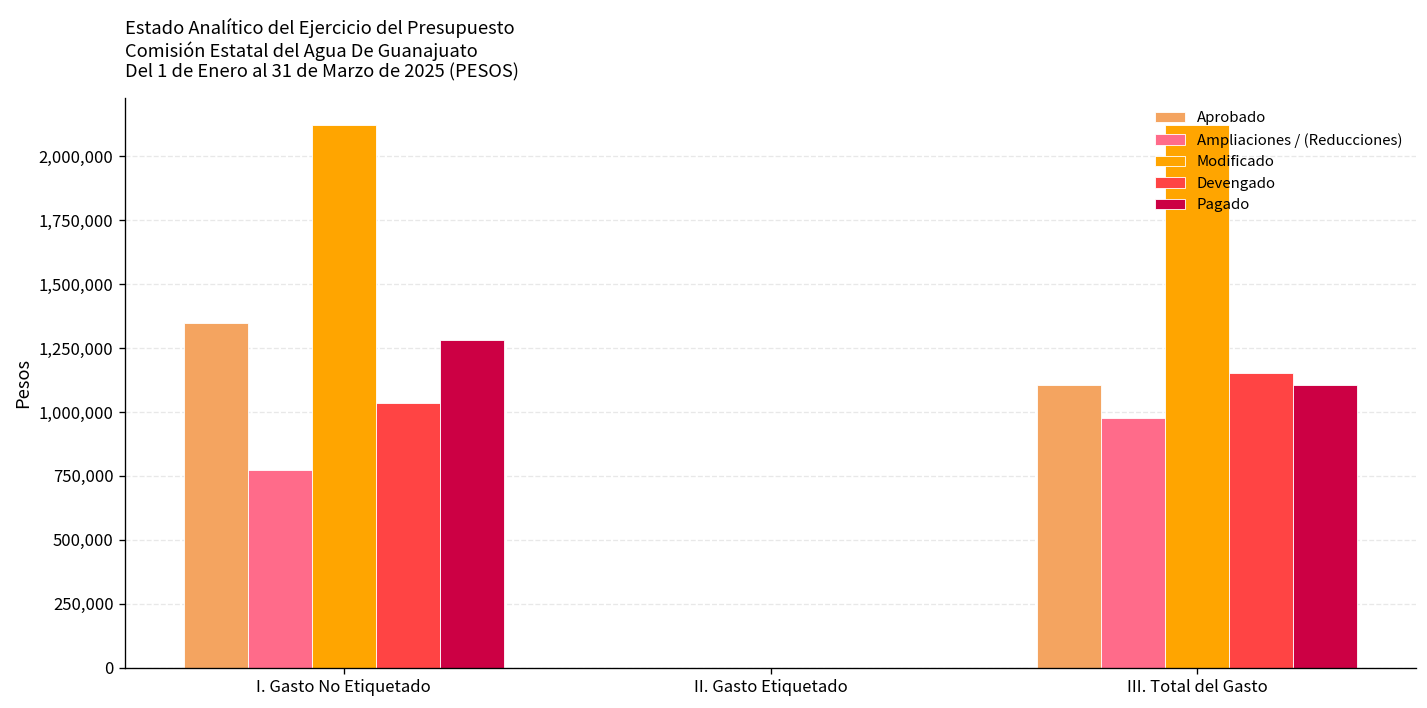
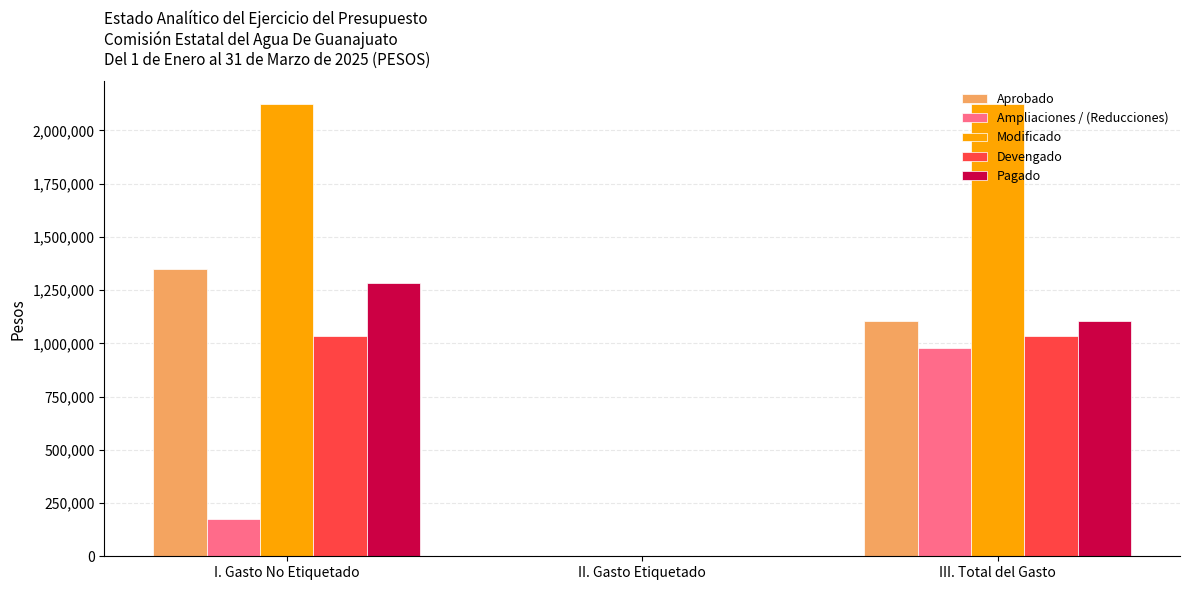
Ampliaciones / (Reducciones), I. Gasto No Etiquetado: 770,000 -> 180,000
Devengado, III. Total del Gasto: 1,150,000 -> 1,030,000
